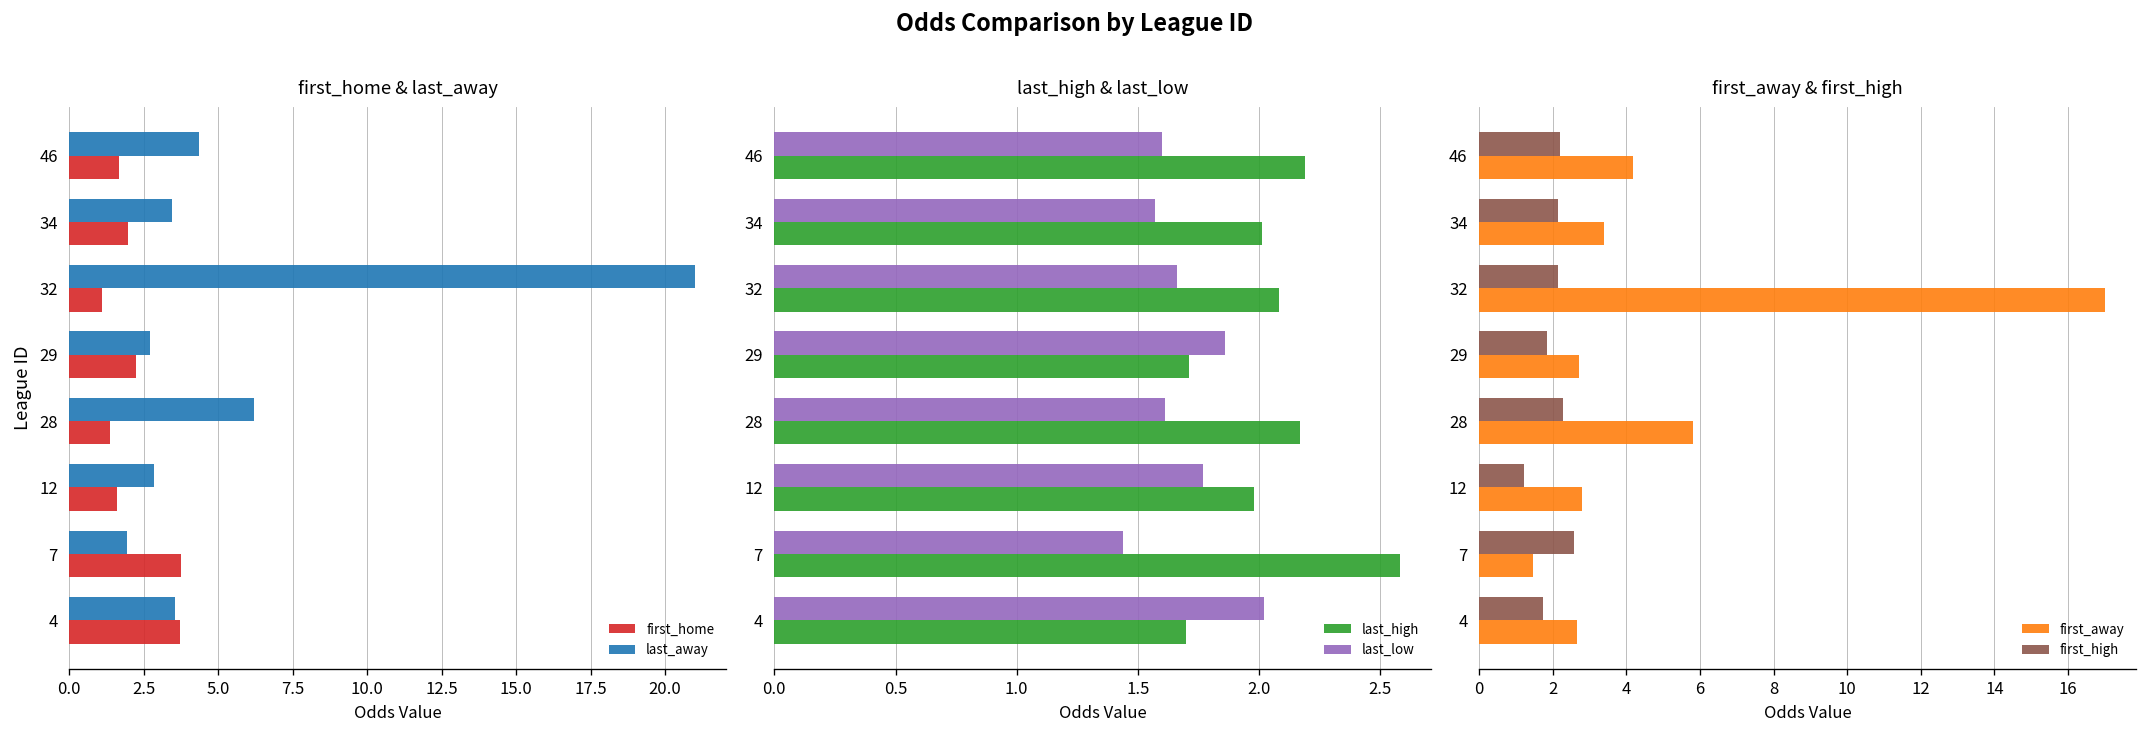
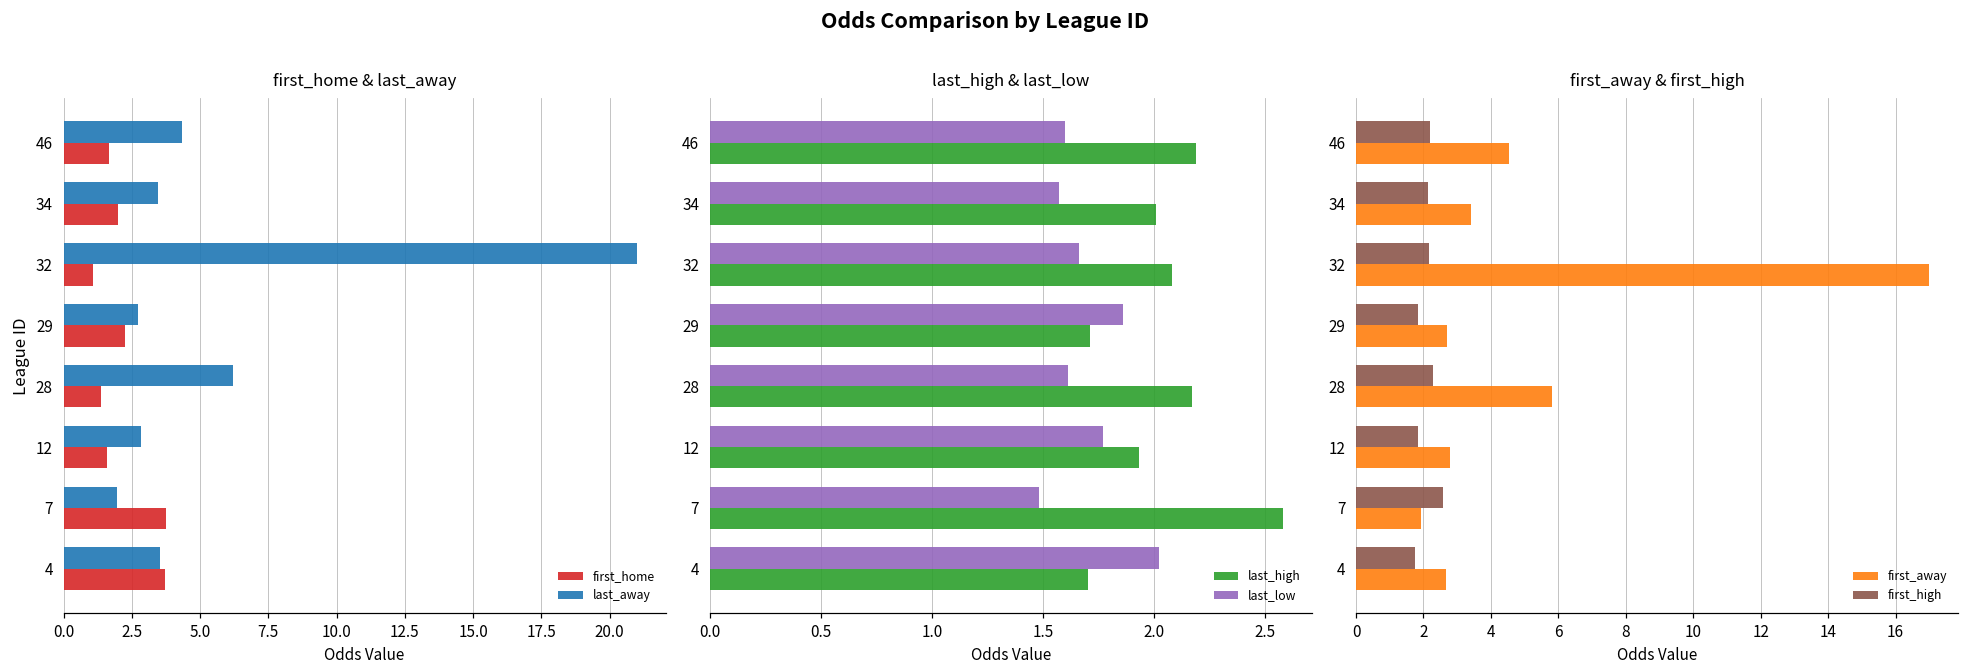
last_high & last_low, last_high, 12: 1.98 -> 1.93
last_high & last_low, last_low, 7: 1.44 -> 1.48
first_away & first_high, first_away, 46: 4.2 -> 4.6
first_away & first_high, first_high, 12: 1.2 -> 1.9
first_away & first_high, first_away, 7: 1.5 -> 1.9
